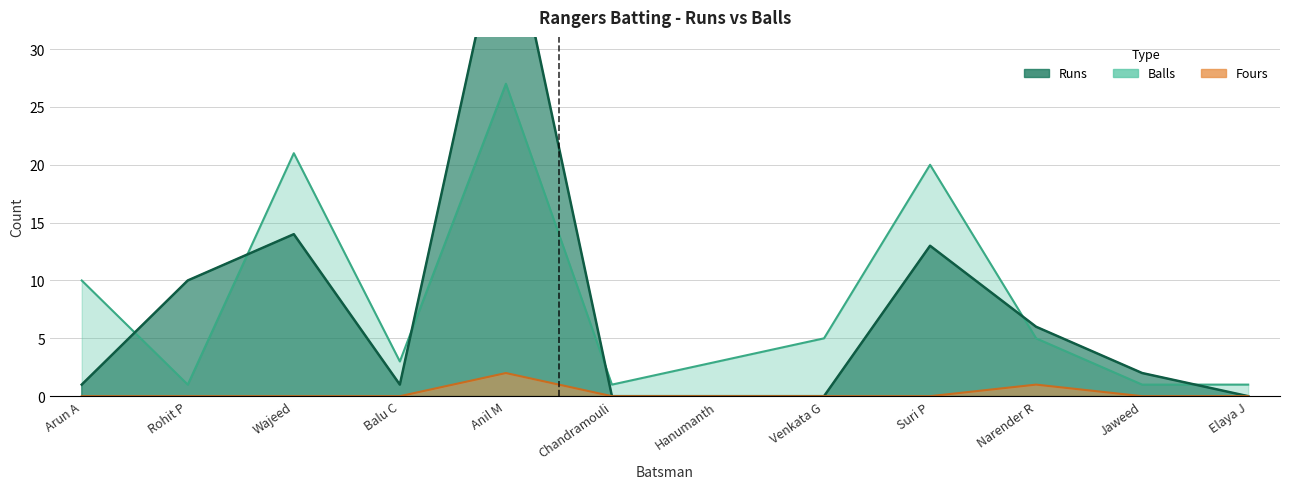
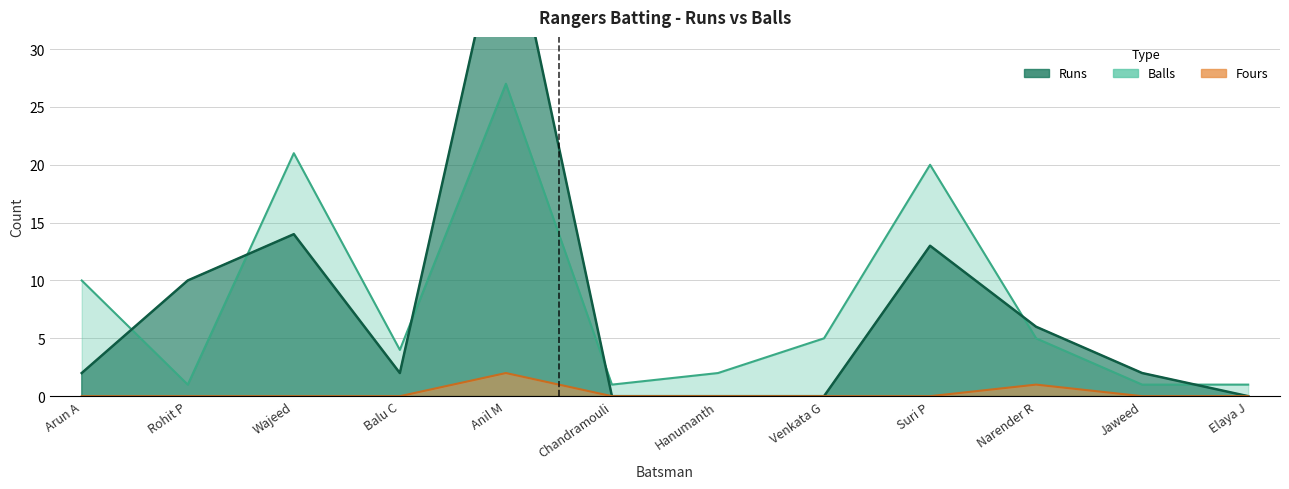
Runs, Arun A: 1 -> 2
Balls, Balu C: 3 -> 4
Runs, Balu C: 1 -> 2
Balls, Hanumanth: 3 -> 2
